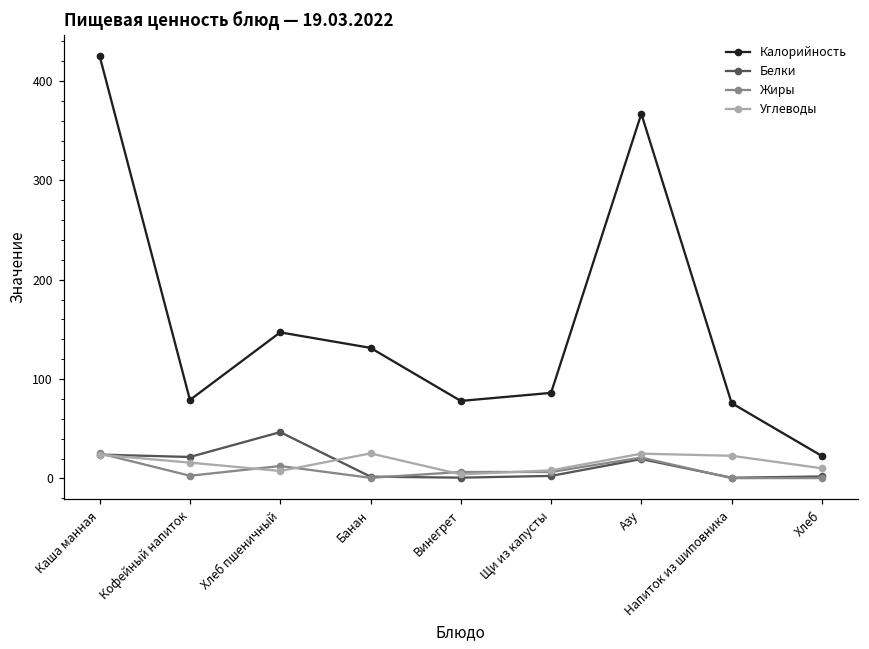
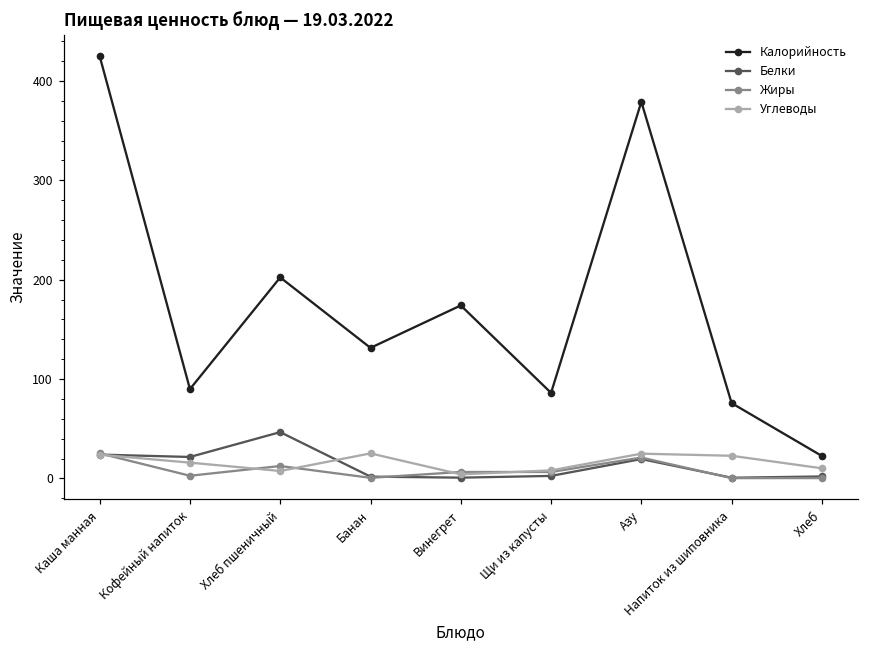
Калорийность, Кофейный напиток: 80 -> 90
Калорийность, Хлеб пшеничный: 150 -> 200
Калорийность, Винегрет: 80 -> 170
Калорийность, Азу: 370 -> 380
